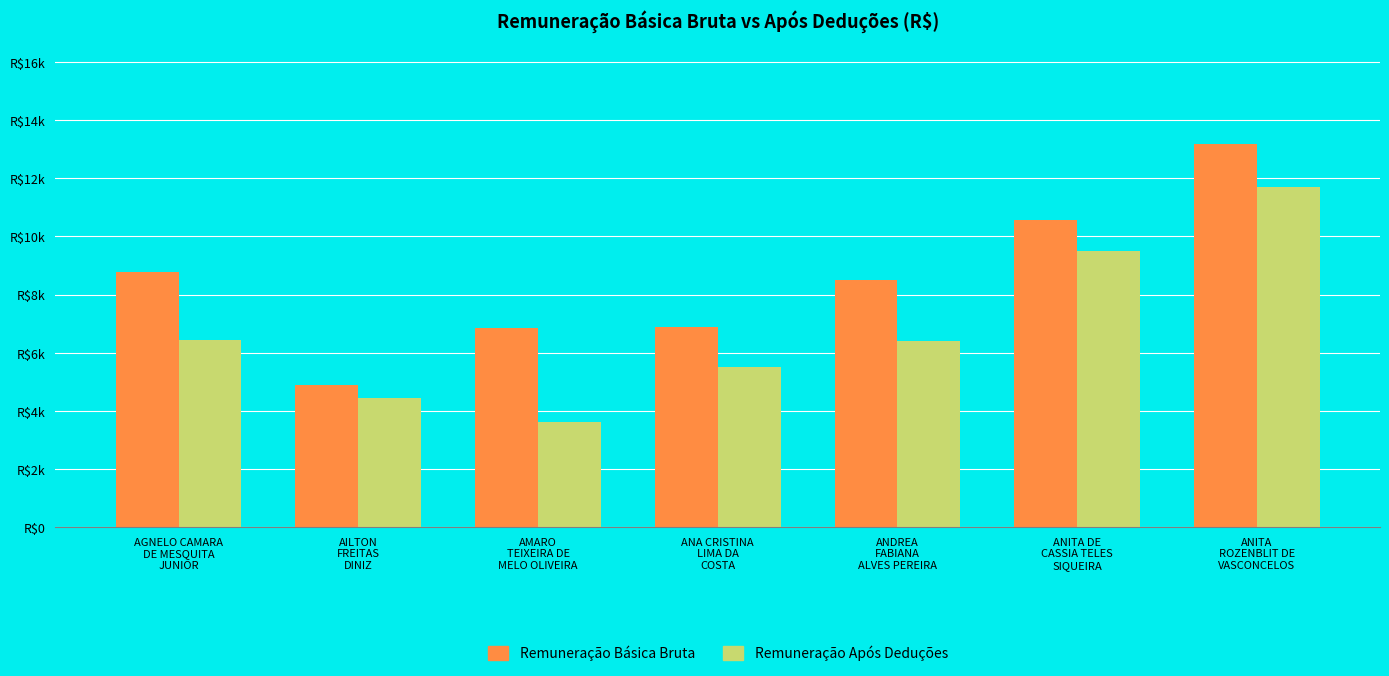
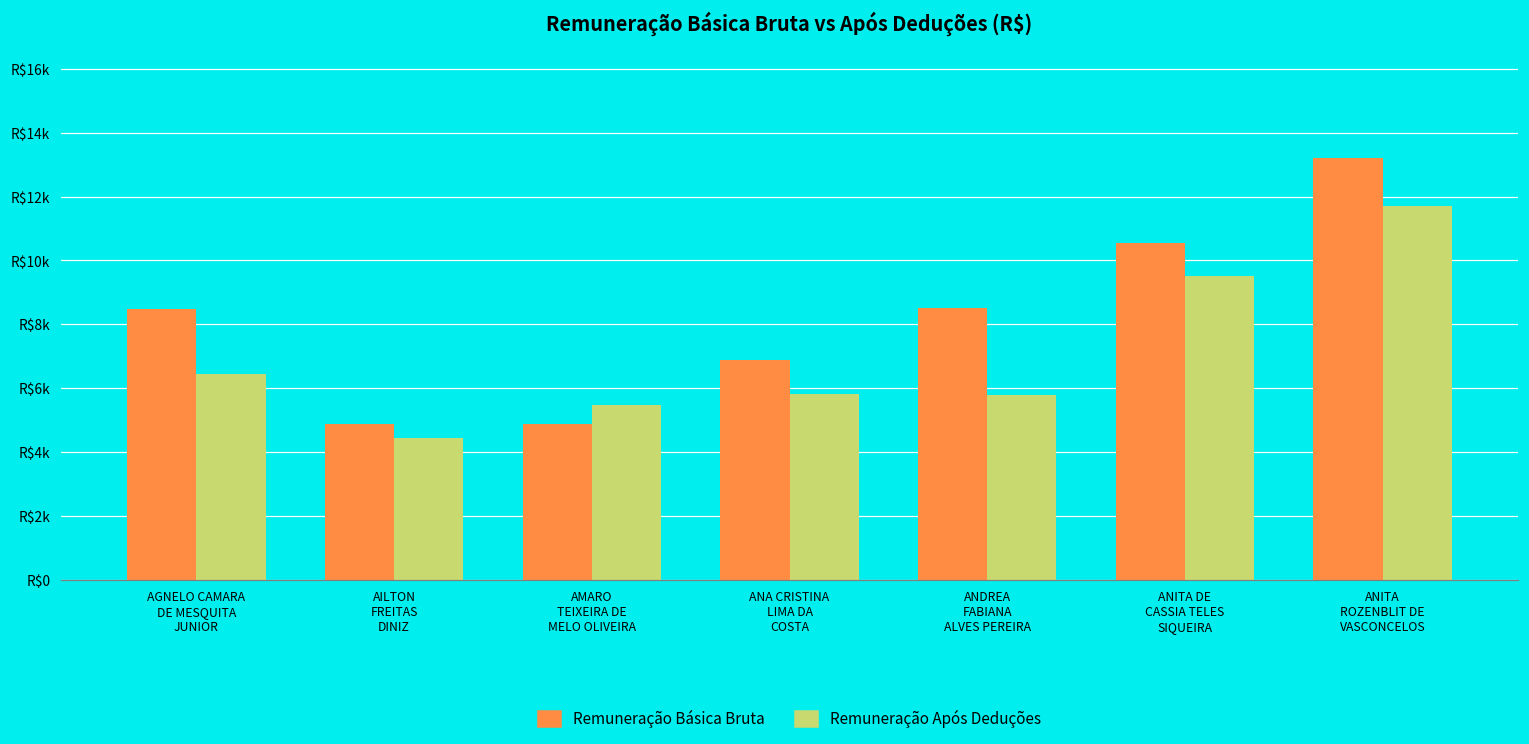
Remuneração Básica Bruta, AGNELO CAMARA DE MESQUITA JUNIOR: R$8800 -> R$8500
Remuneração Básica Bruta, AMARO TEIXEIRA DE MELO OLIVEIRA: R$6800 -> R$4900
Remuneração Após Deduções, AMARO TEIXEIRA DE MELO OLIVEIRA: R$3600 -> R$5500
Remuneração Após Deduções, ANA CRISTINA LIMA DA COSTA: R$5500 -> R$5800
Remuneração Após Deduções, ANDREA FABIANA ALVES PEREIRA: R$6400 -> R$5800
